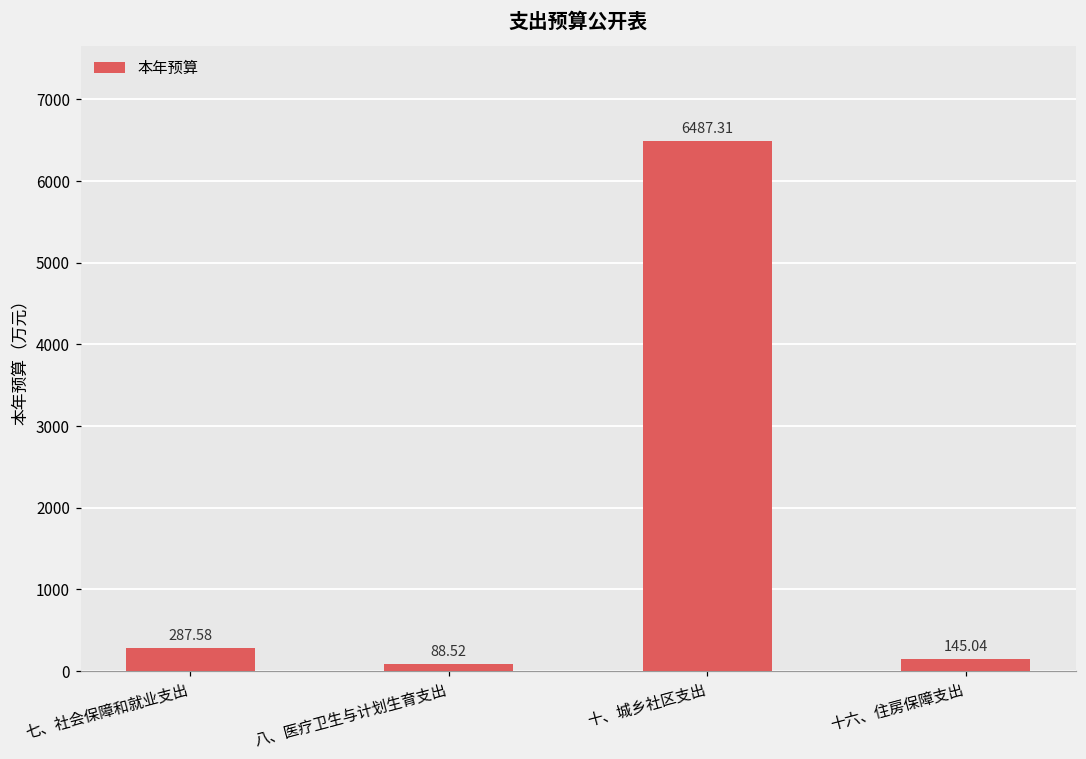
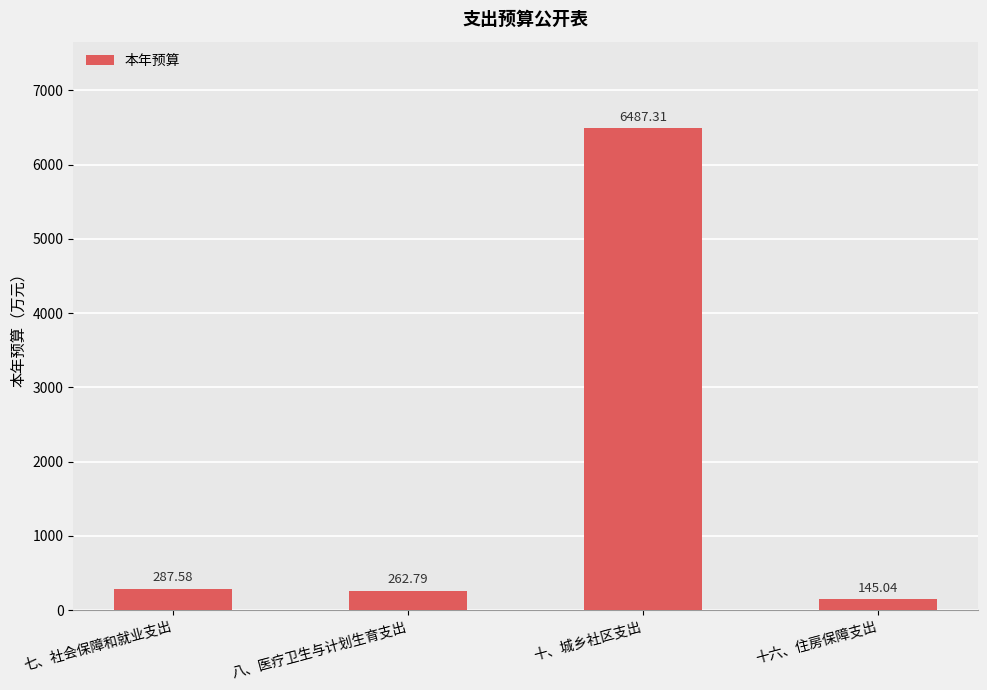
八、医疗卫生与计划生育支出: 88.52 -> 262.79
